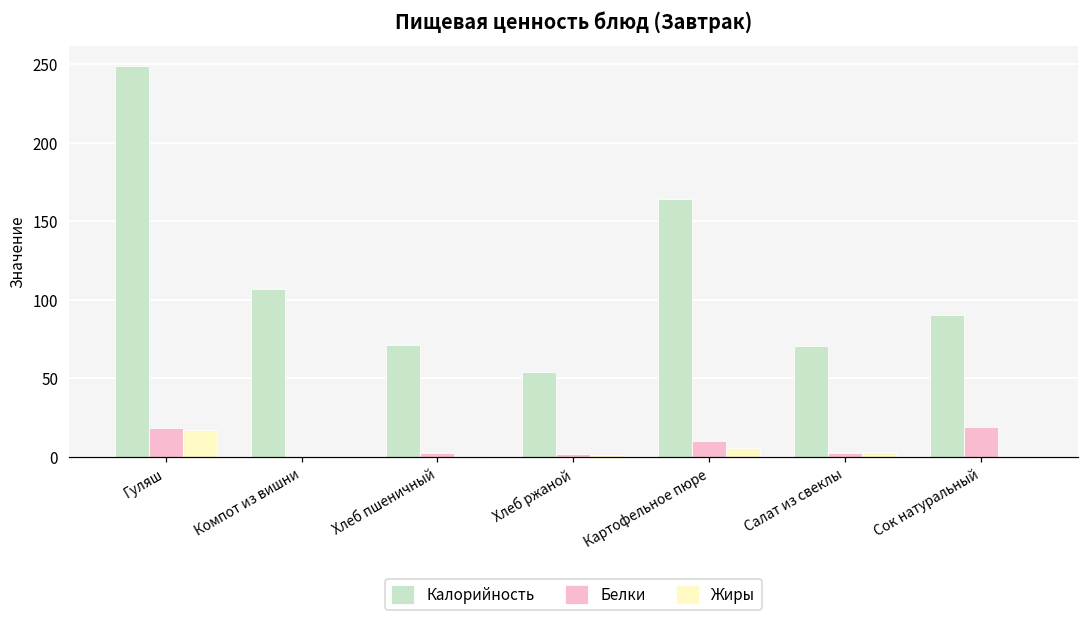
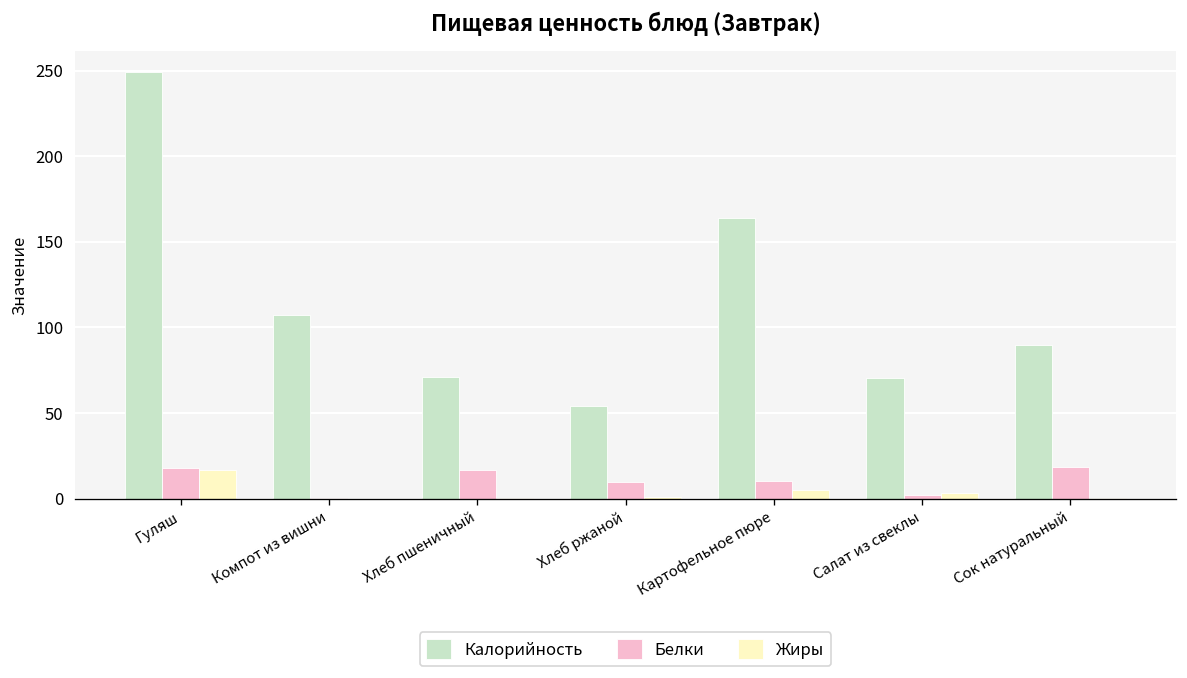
Белки, Хлеб пшеничный: 2 -> 17
Белки, Хлеб ржаной: 2 -> 10
